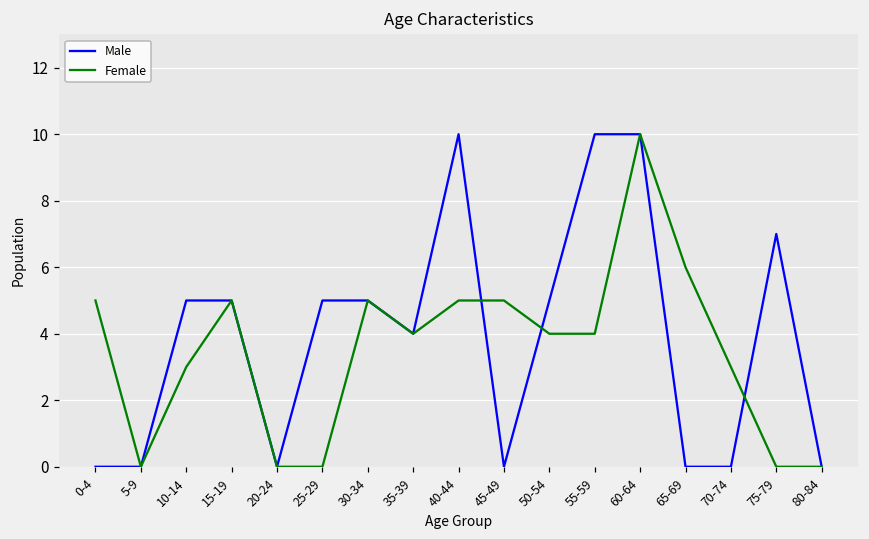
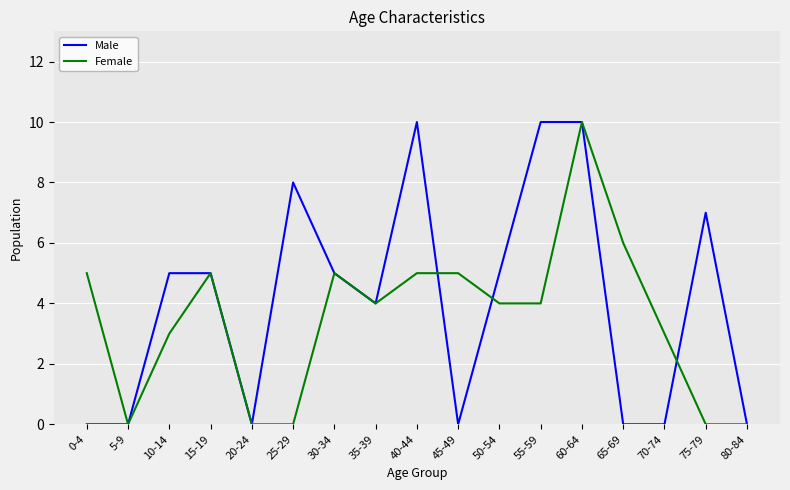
Male, 25-29: 5 -> 8
